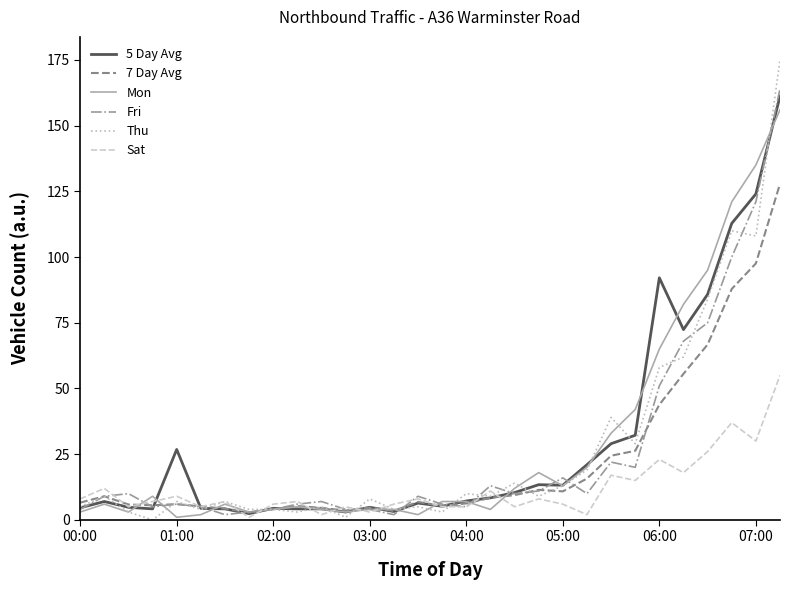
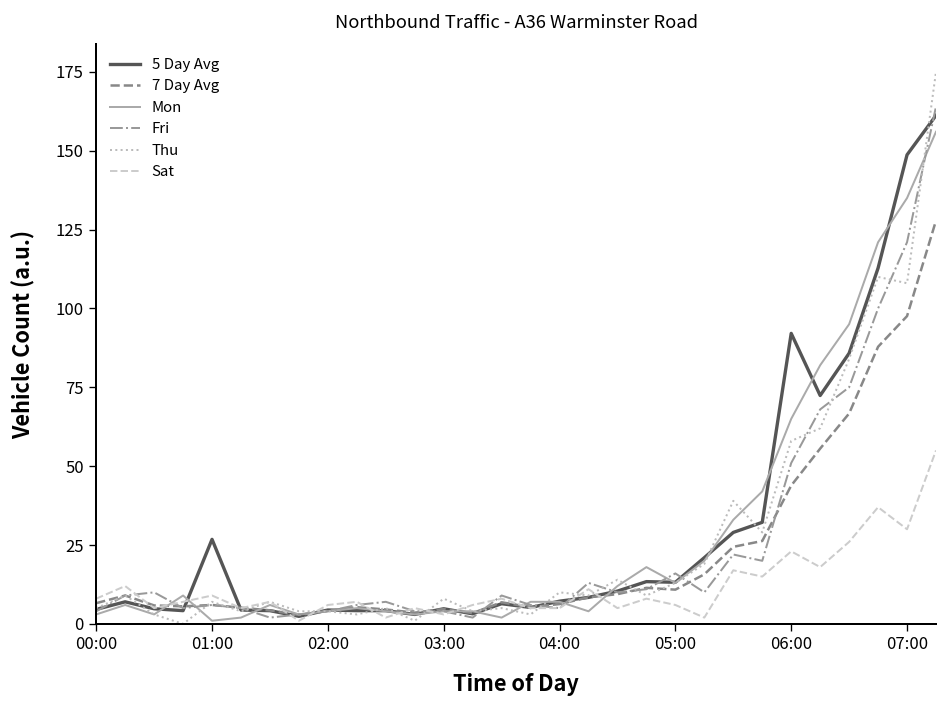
5 Day Avg, 07:00: 124 -> 149
